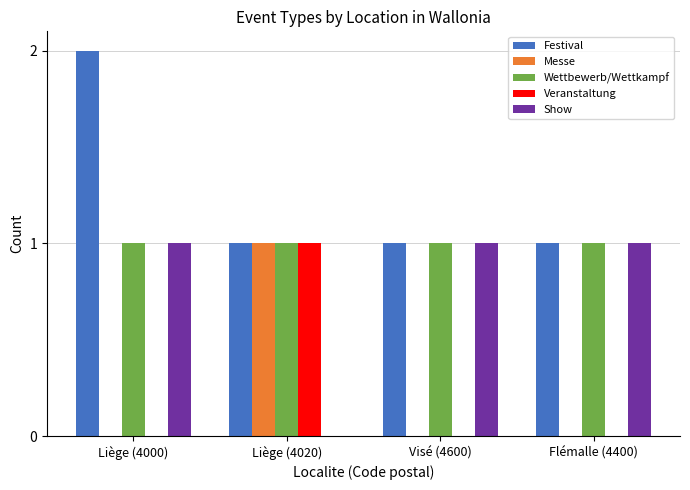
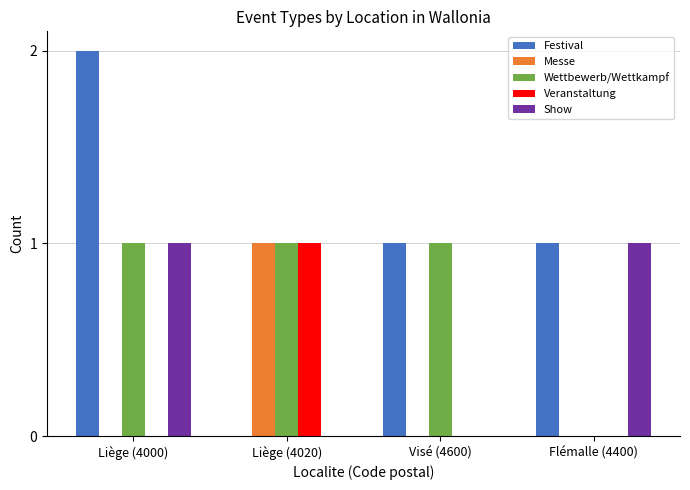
Festival, Liège (4020): 1 -> 0
Show, Visé (4600): 1 -> 0
Wettbewerb/Wettkampf, Flémalle (4400): 1 -> 0
